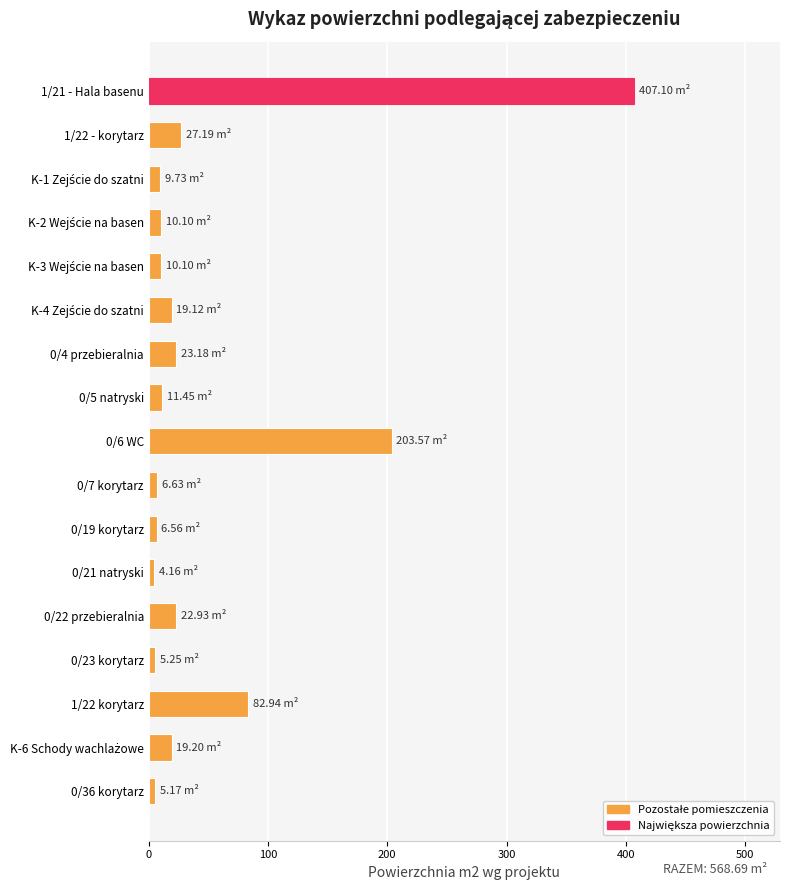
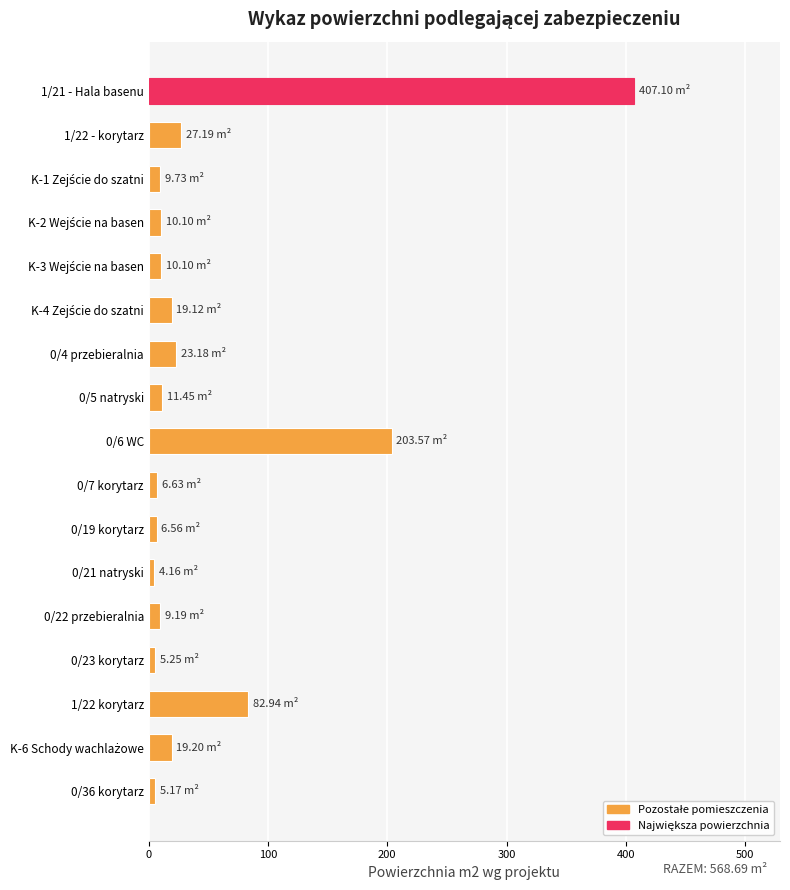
0/22 przebieralnia: 22.93 -> 9.19
